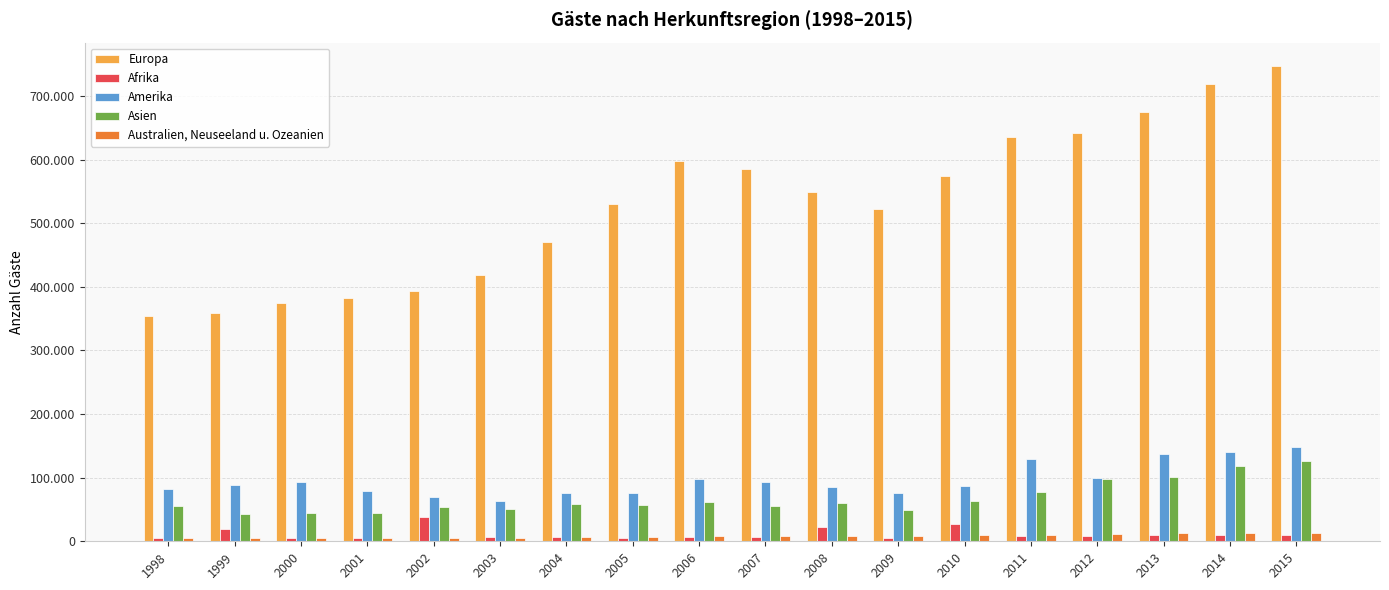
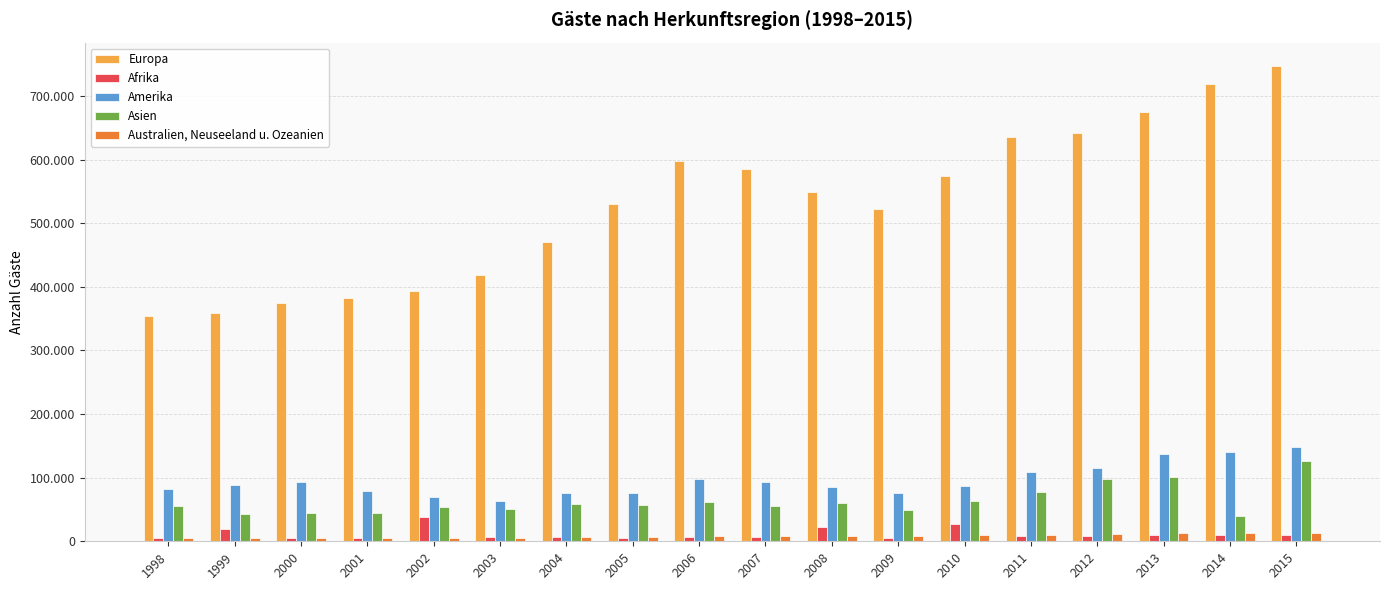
Amerika, 2011: 130 -> 110
Amerika, 2012: 100 -> 120
Asien, 2014: 120 -> 40
